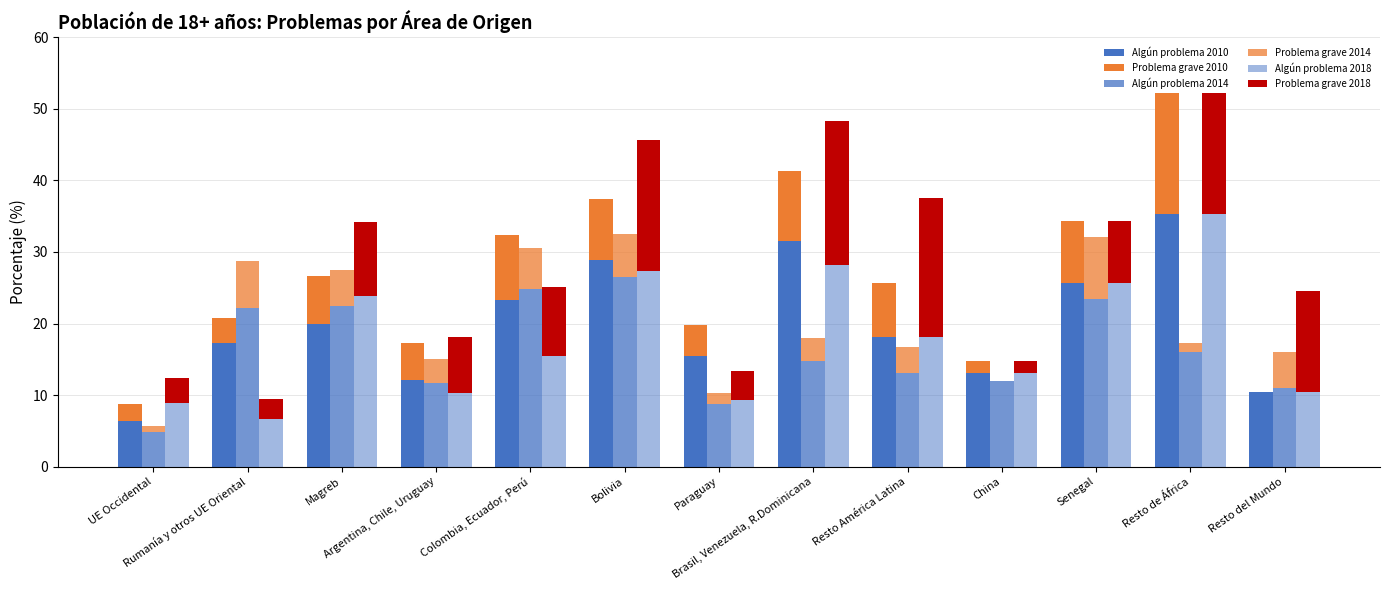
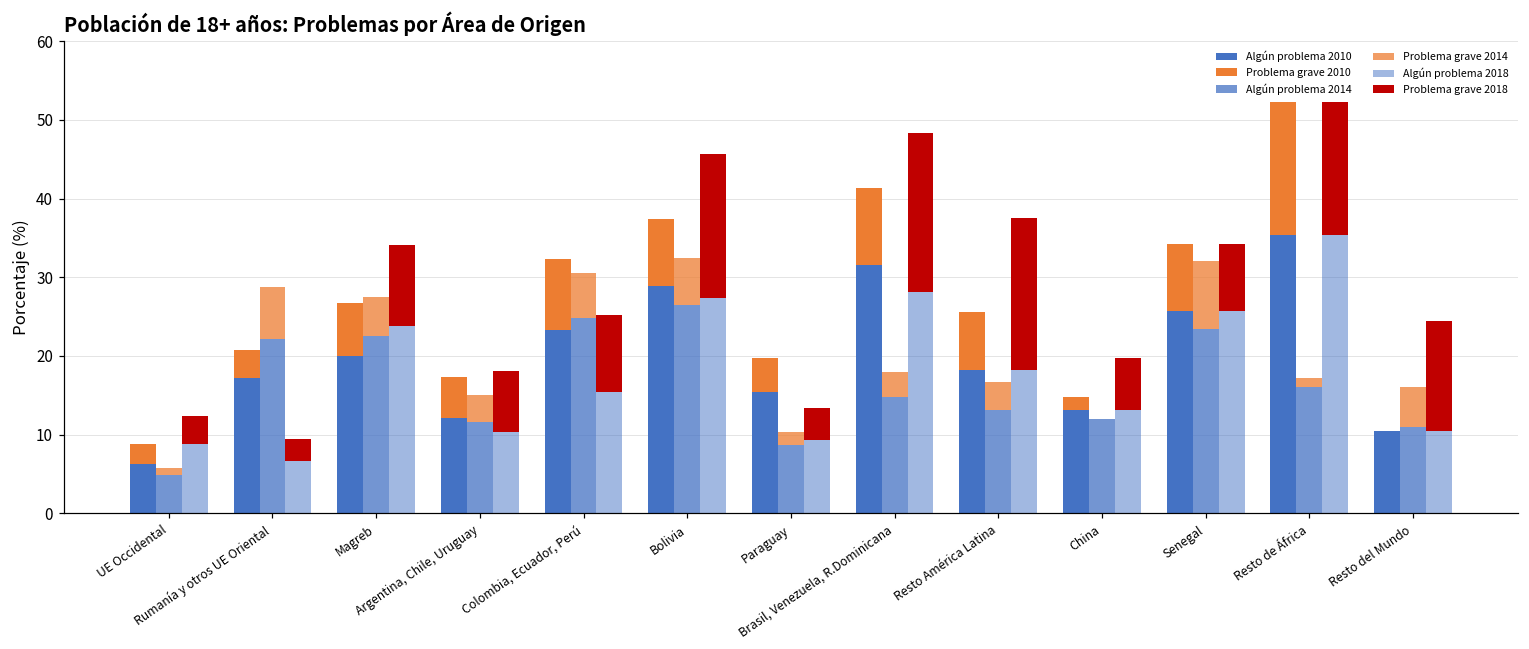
Problema grave 2018, China: 2 -> 7
